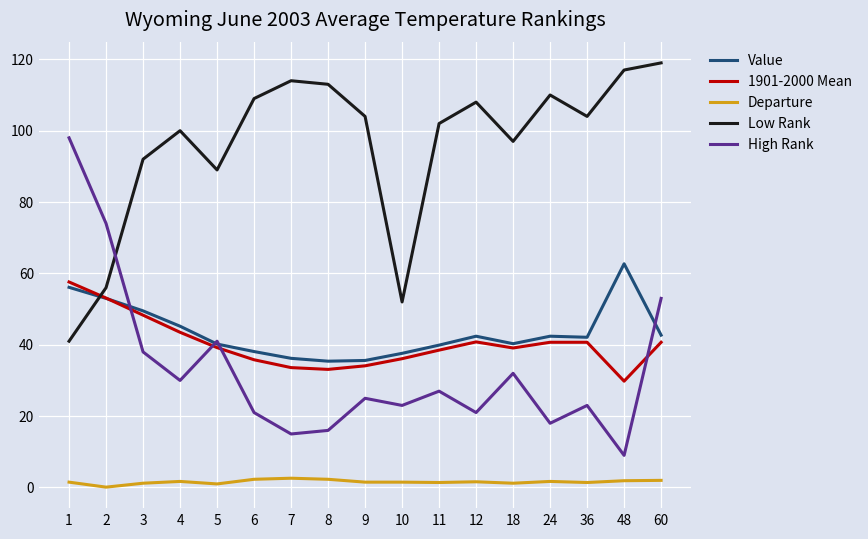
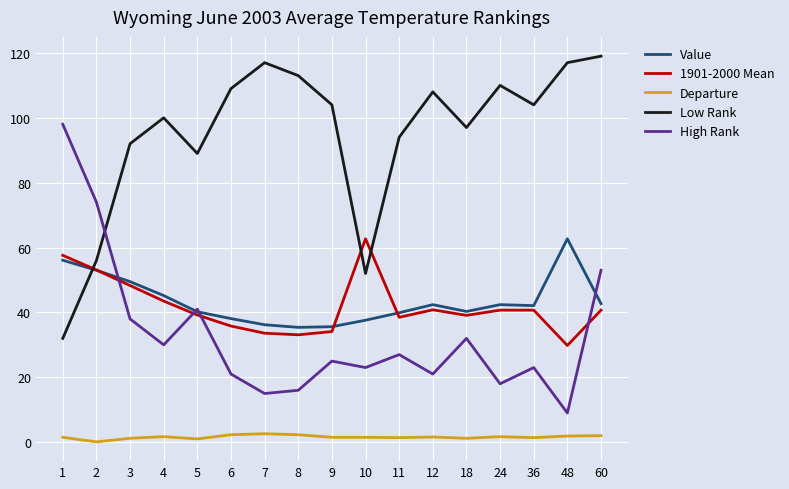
Low Rank, 1: 41 -> 32
Low Rank, 7: 114 -> 117
1901-2000 Mean, 10: 36 -> 63
Low Rank, 11: 102 -> 94
